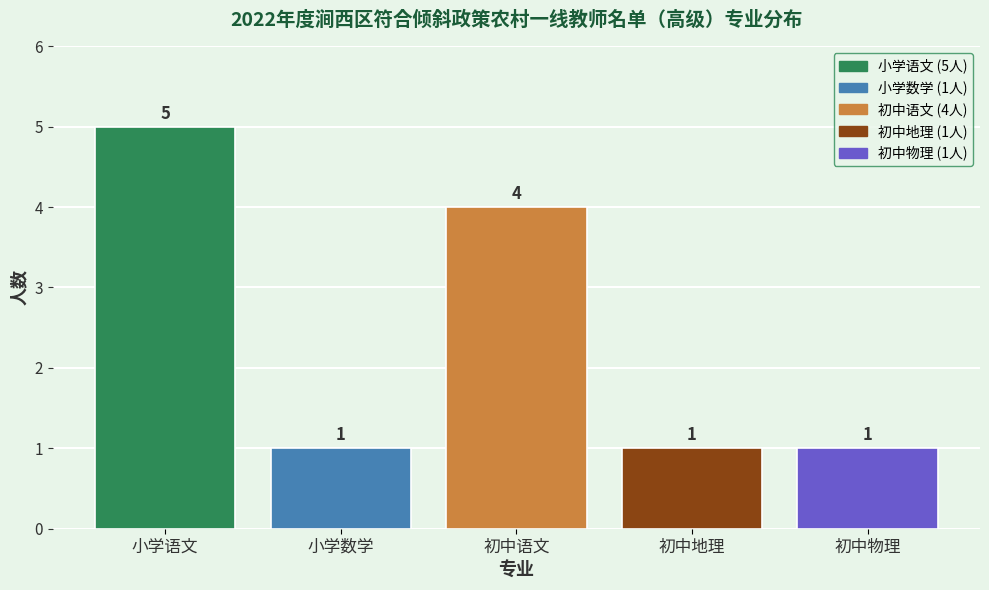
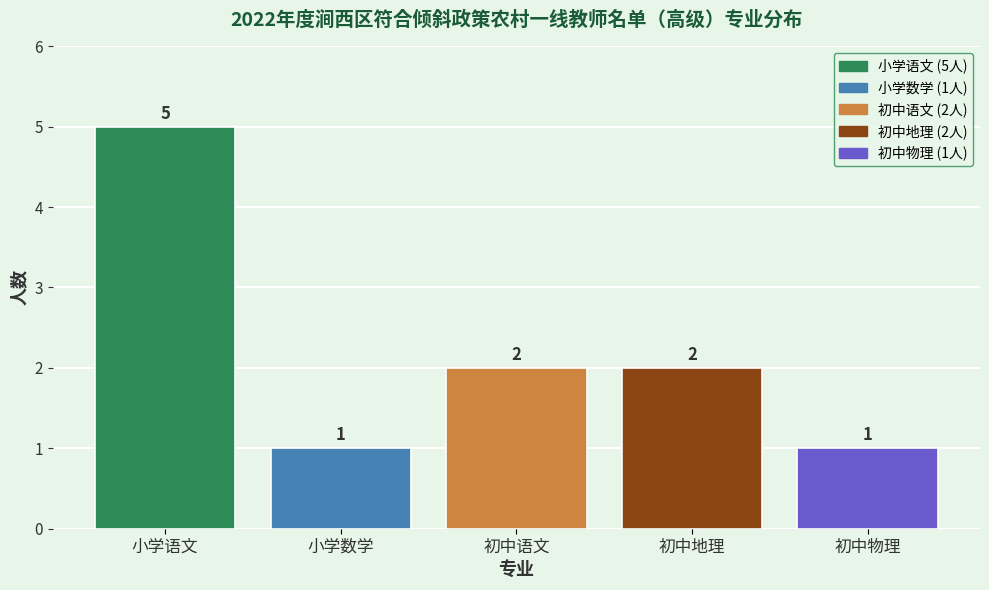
初中语文: 4 -> 2
初中地理: 1 -> 2
